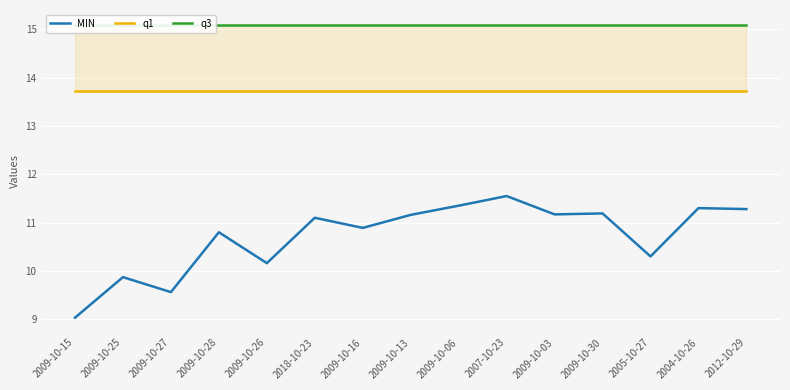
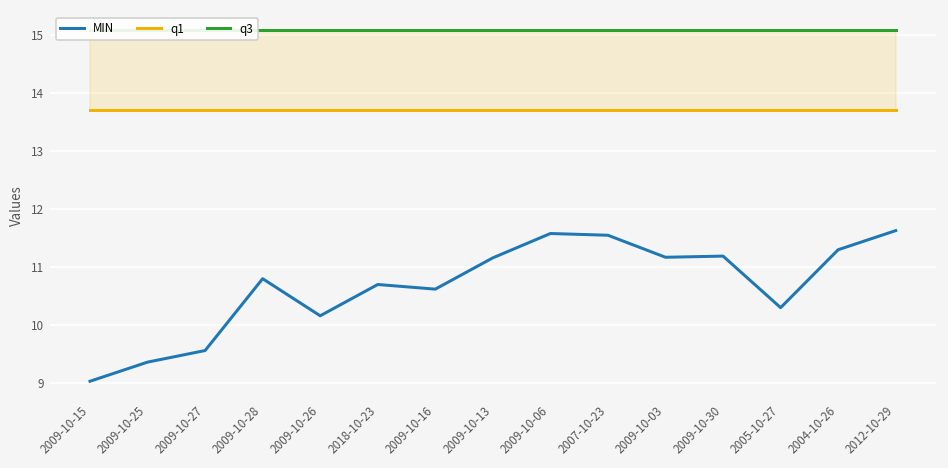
MIN, 2009-10-25: 9.9 -> 9.4
MIN, 2018-10-23: 11.1 -> 10.7
MIN, 2009-10-16: 10.9 -> 10.6
MIN, 2009-10-06: 11.4 -> 11.6
MIN, 2012-10-29: 11.3 -> 11.6
